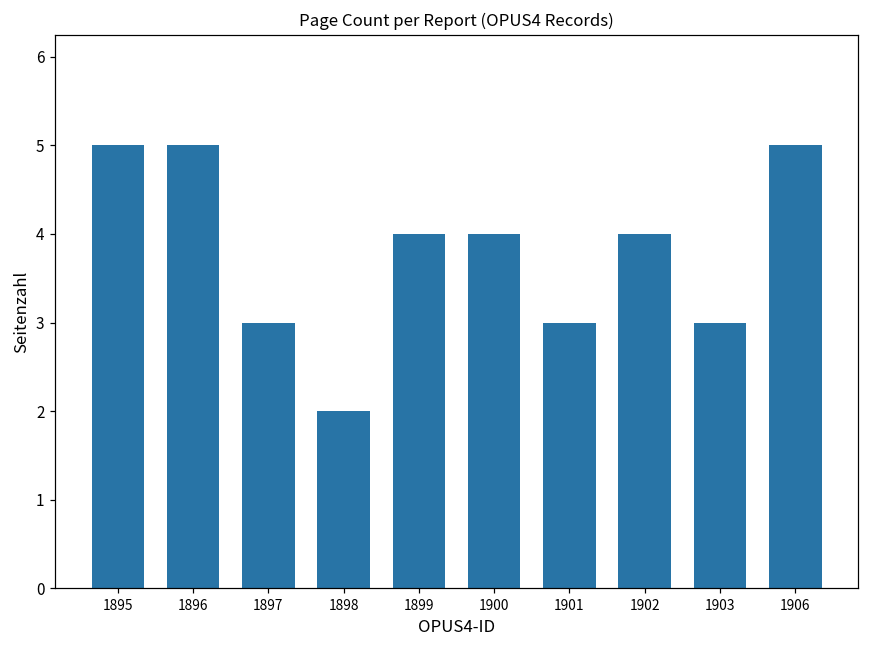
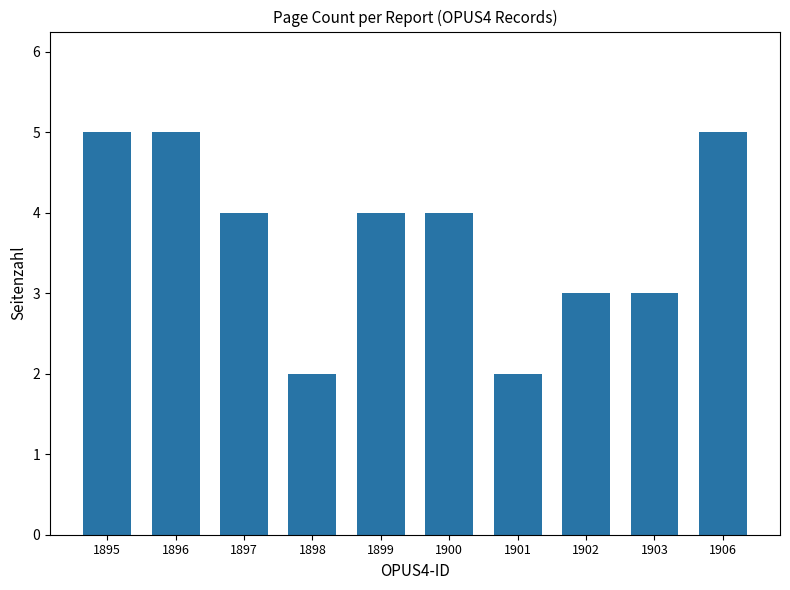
1897: 3 -> 4
1901: 3 -> 2
1902: 4 -> 3
